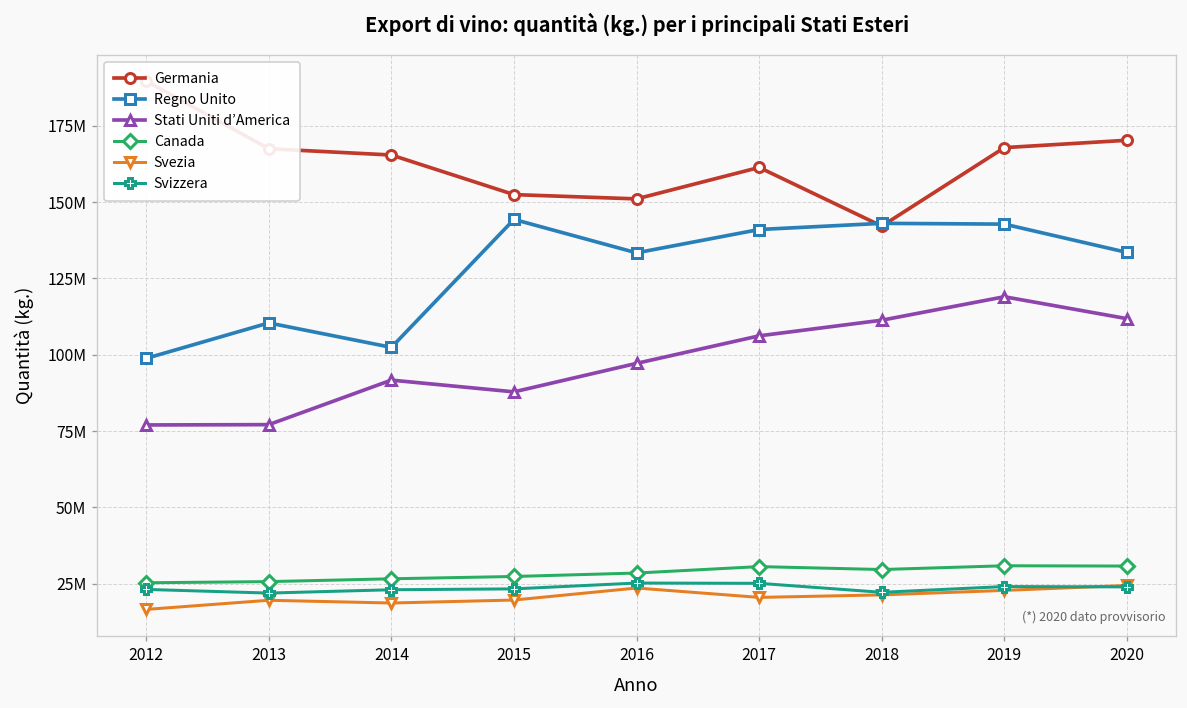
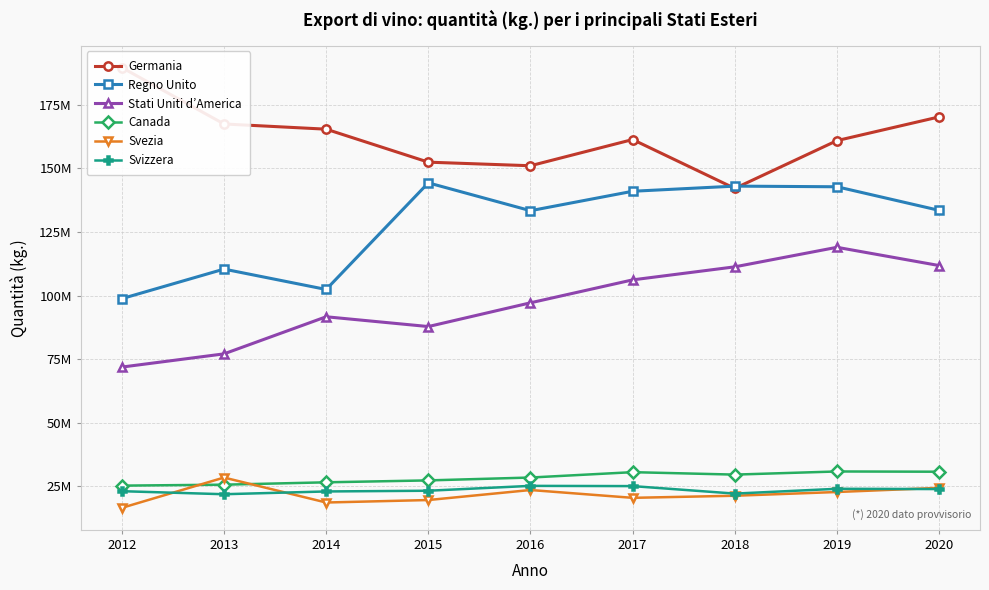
Stati Uniti d’America, 2012: 77000000 -> 72000000
Svezia, 2013: 20000000 -> 28000000
Germania, 2019: 168000000 -> 161000000
